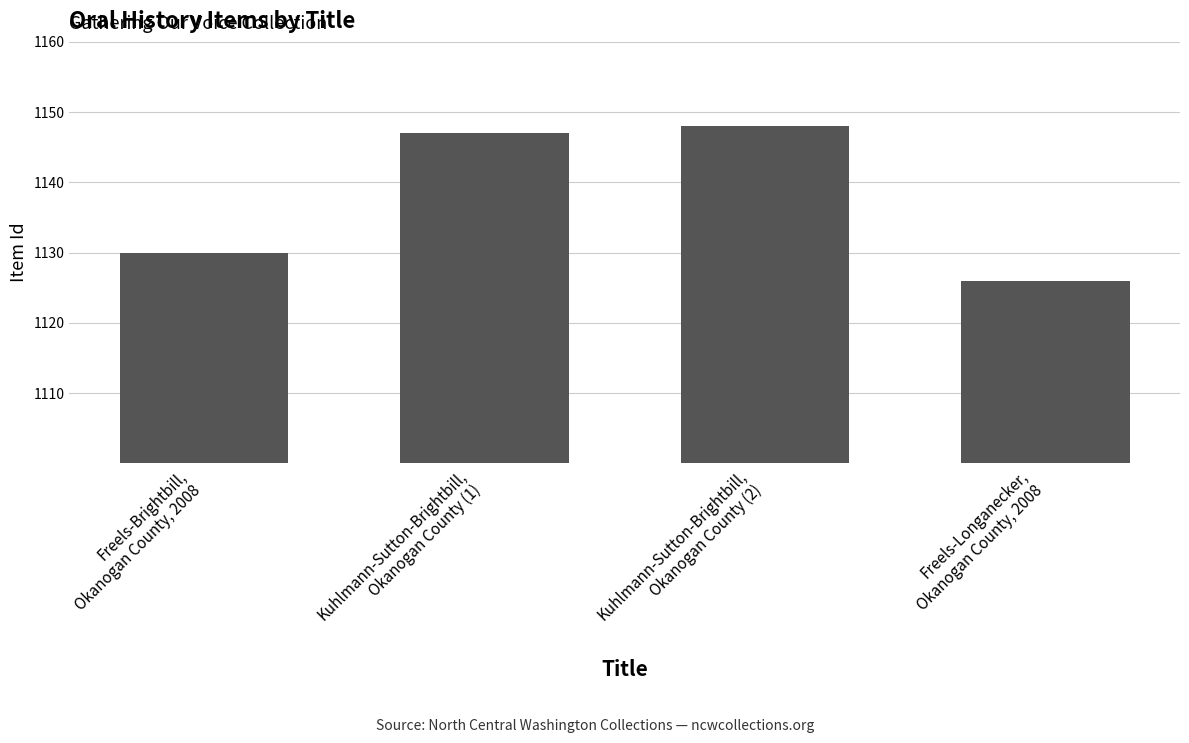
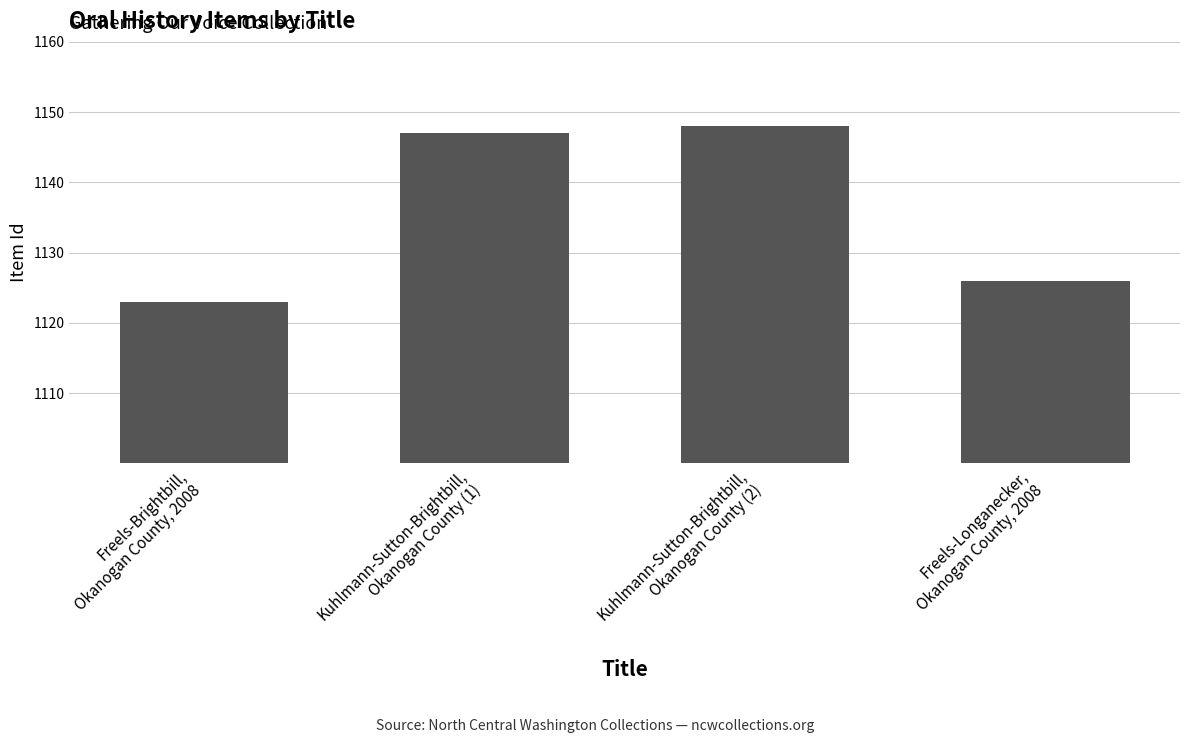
Freels-Brightbill, Okanogan County, 2008: 1130 -> 1123
